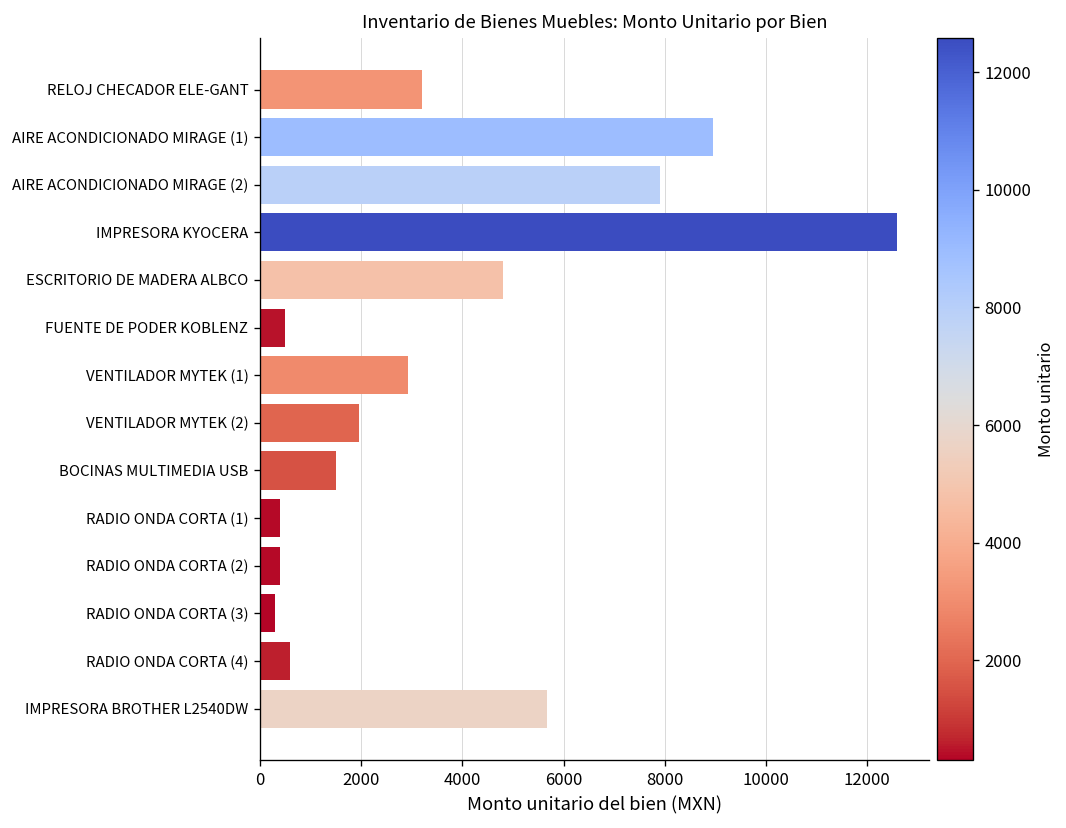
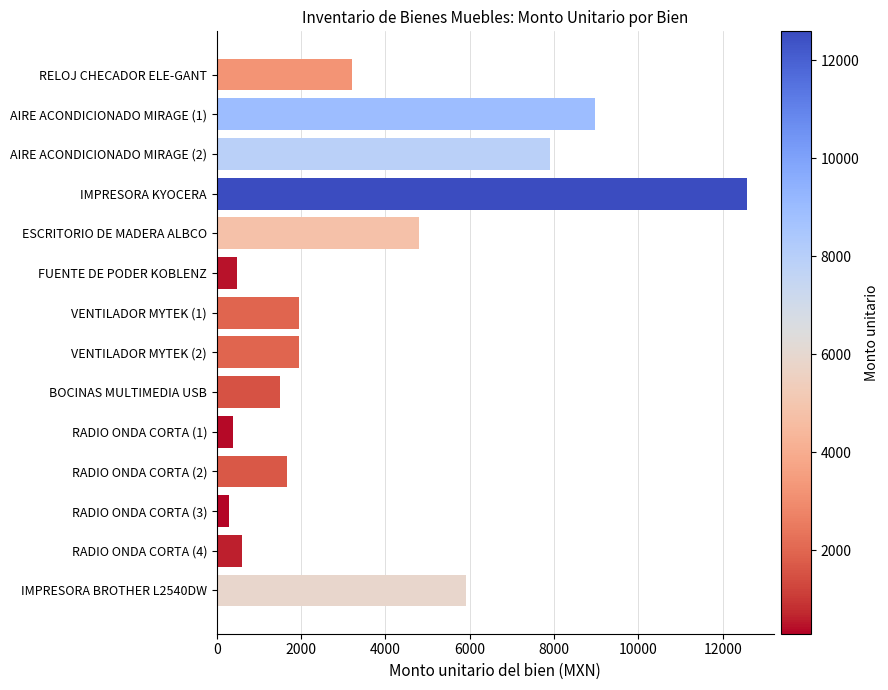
VENTILADOR MYTEK (1): 2900 -> 2000
RADIO ONDA CORTA (2): 400 -> 1700
IMPRESORA BROTHER L2540DW: 5700 -> 5900
